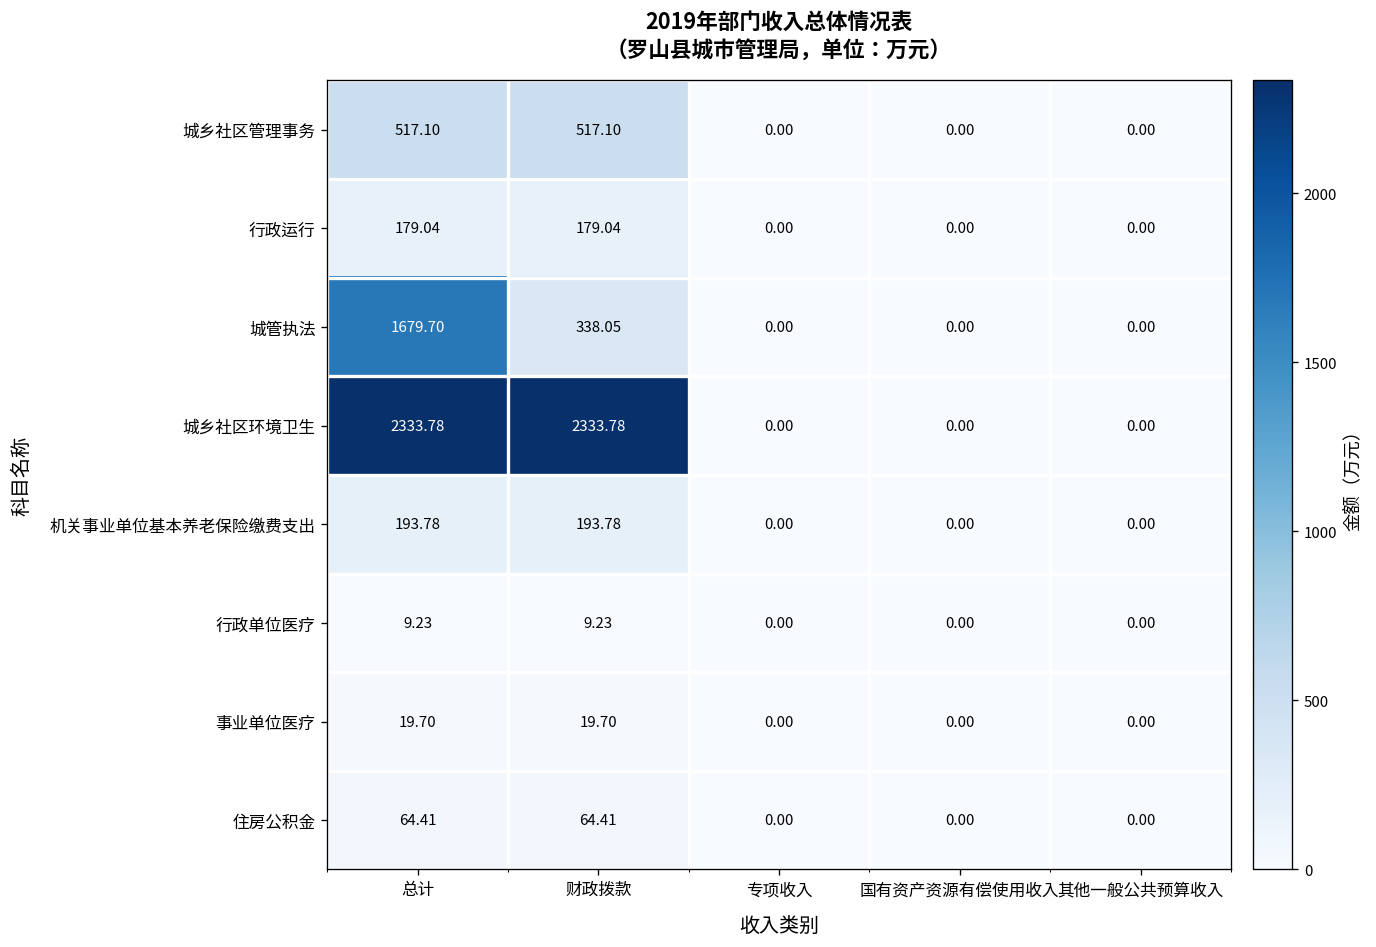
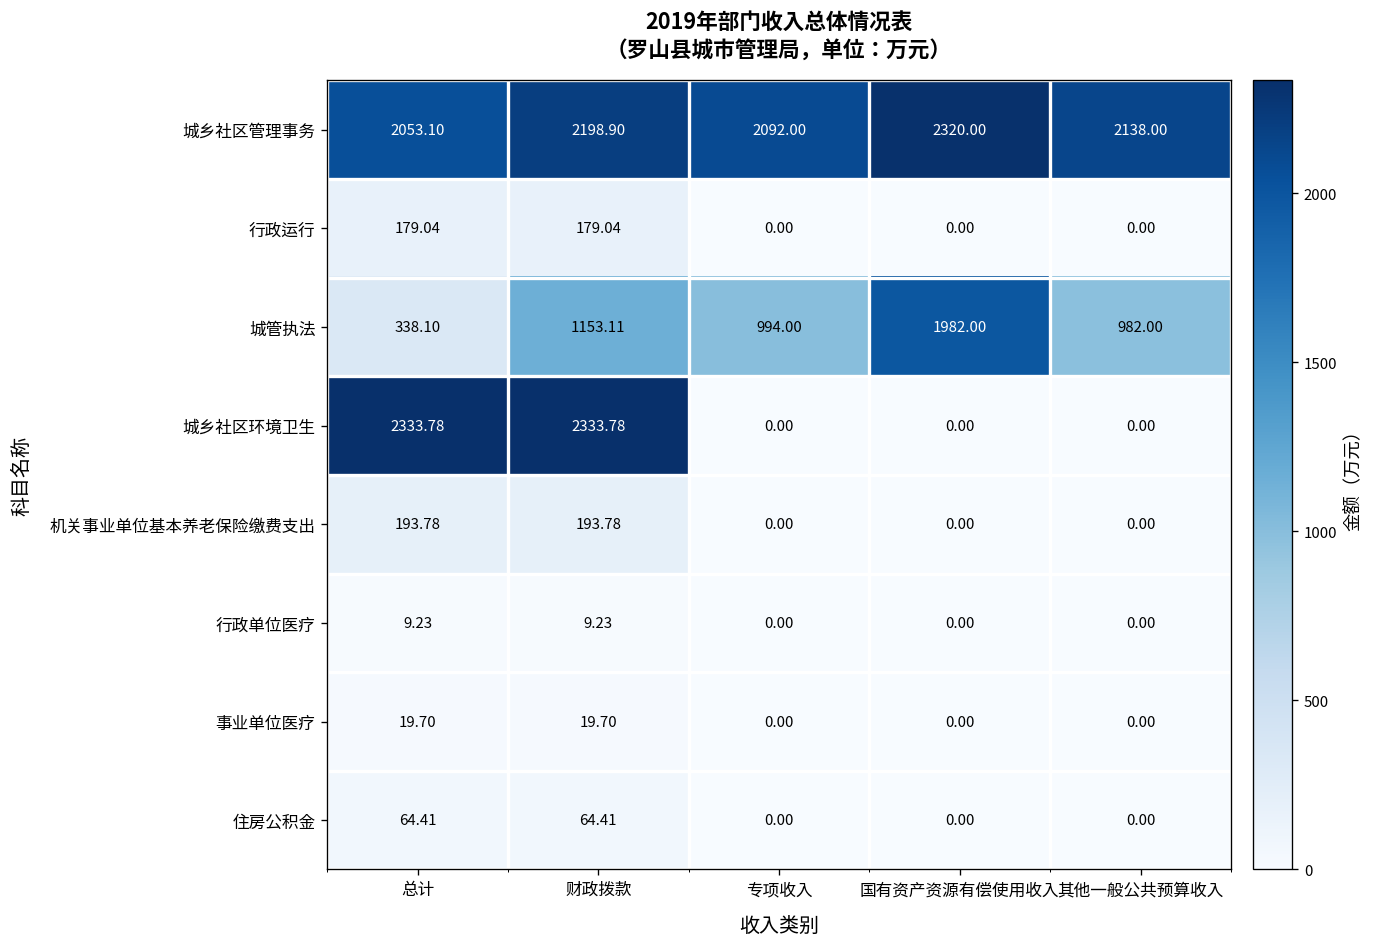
城乡社区管理事务, 总计: 517.10 -> 2053.10
城乡社区管理事务, 财政拨款: 517.10 -> 2198.90
城乡社区管理事务, 专项收入: 0.00 -> 2092.00
城乡社区管理事务, 国有资产资源有偿使用收入: 0.00 -> 2320.00
城乡社区管理事务, 其他一般公共预算收入: 0.00 -> 2138.00
城管执法, 总计: 1679.70 -> 338.10
城管执法, 财政拨款: 338.05 -> 1153.11
城管执法, 专项收入: 0.00 -> 994.00
城管执法, 国有资产资源有偿使用收入: 0.00 -> 1982.00
城管执法, 其他一般公共预算收入: 0.00 -> 982.00
